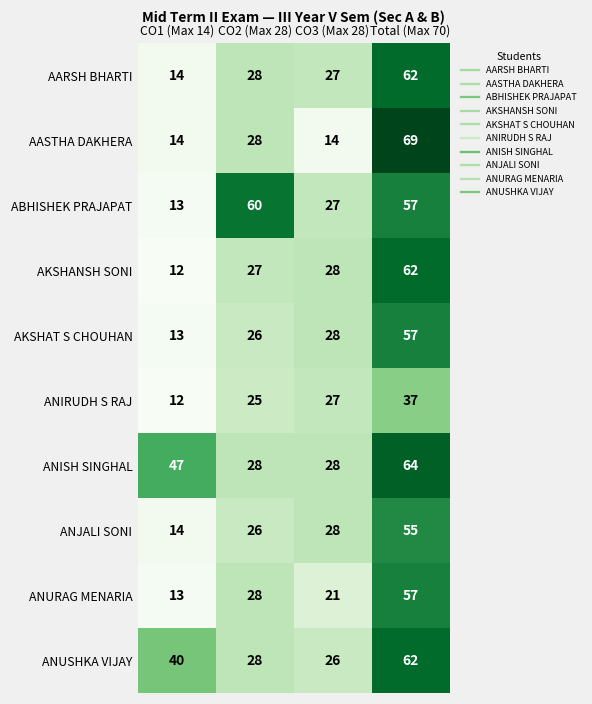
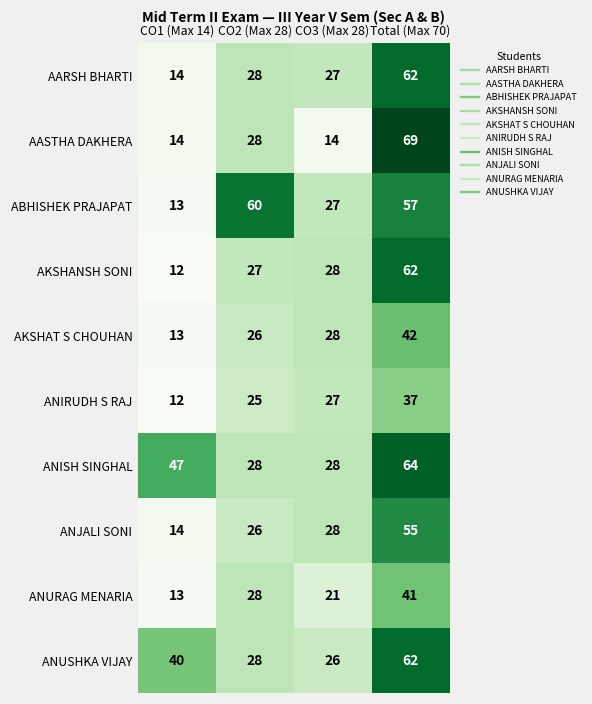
AKSHAT S CHOUHAN, Total (Max 70): 57 -> 42
ANURAG MENARIA, Total (Max 70): 57 -> 41
